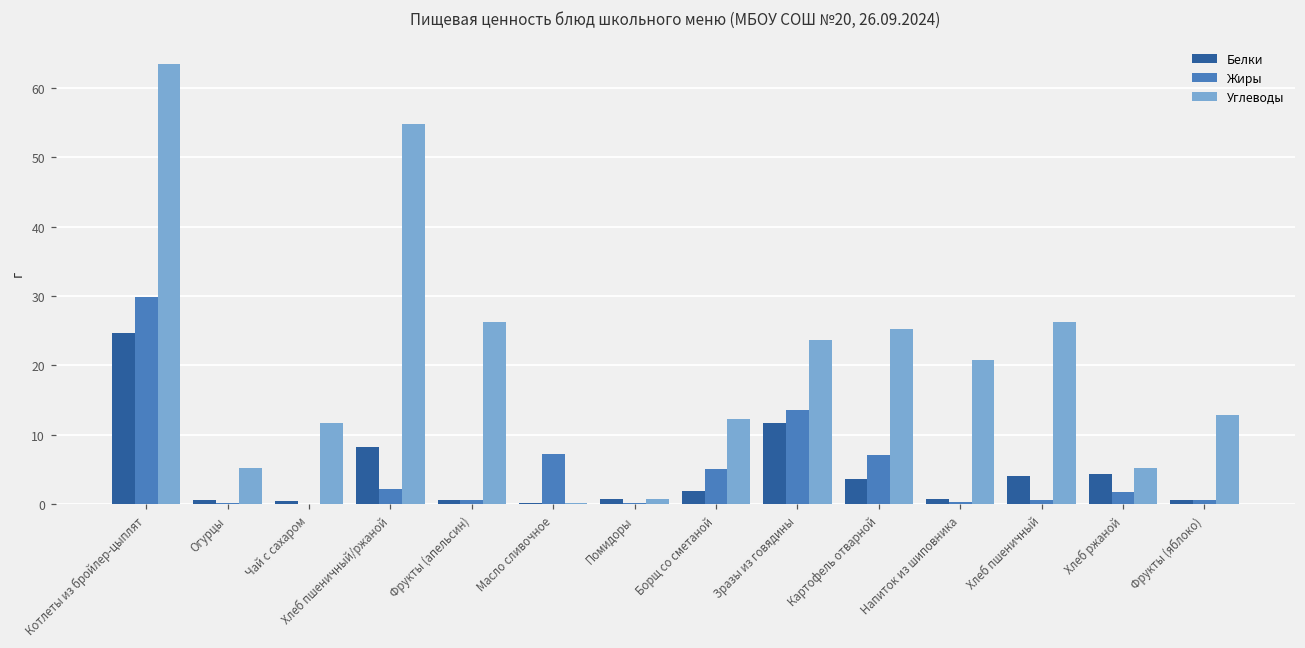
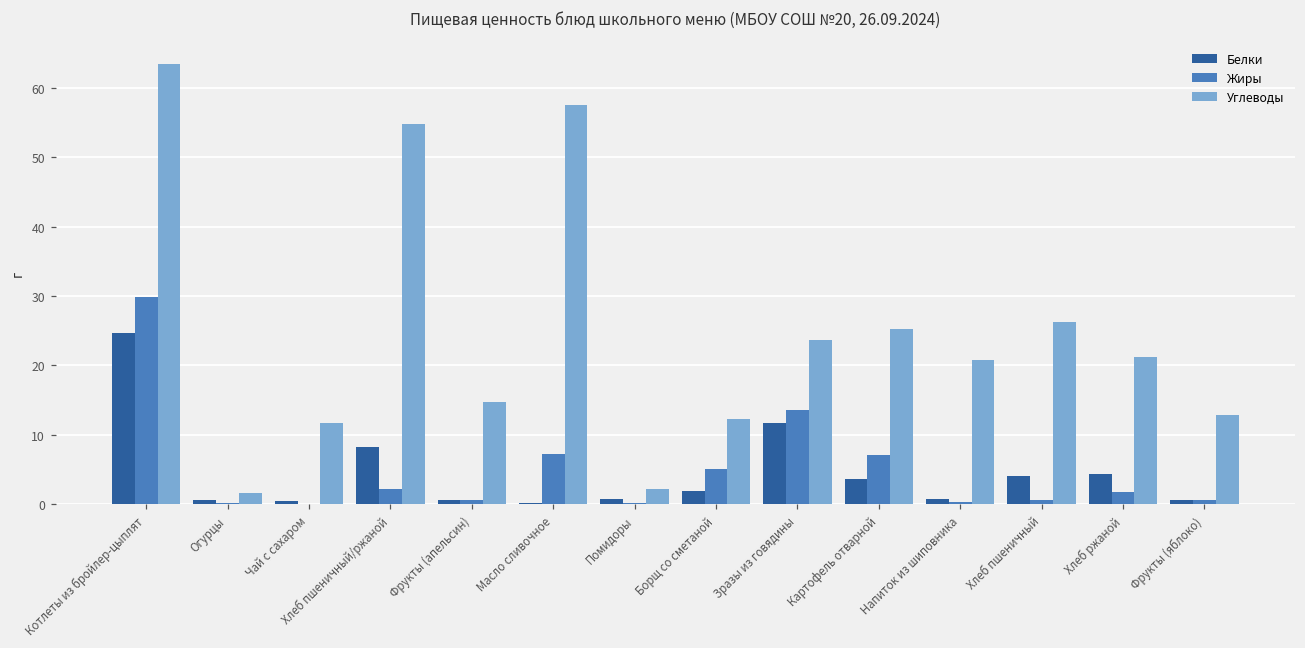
Углеводы, Огурцы: 5 -> 2
Углеводы, Фрукты (апельсин): 26 -> 15
Углеводы, Масло сливочное: 0 -> 58
Углеводы, Помидоры: 1 -> 2
Углеводы, Хлеб ржаной: 5 -> 21
